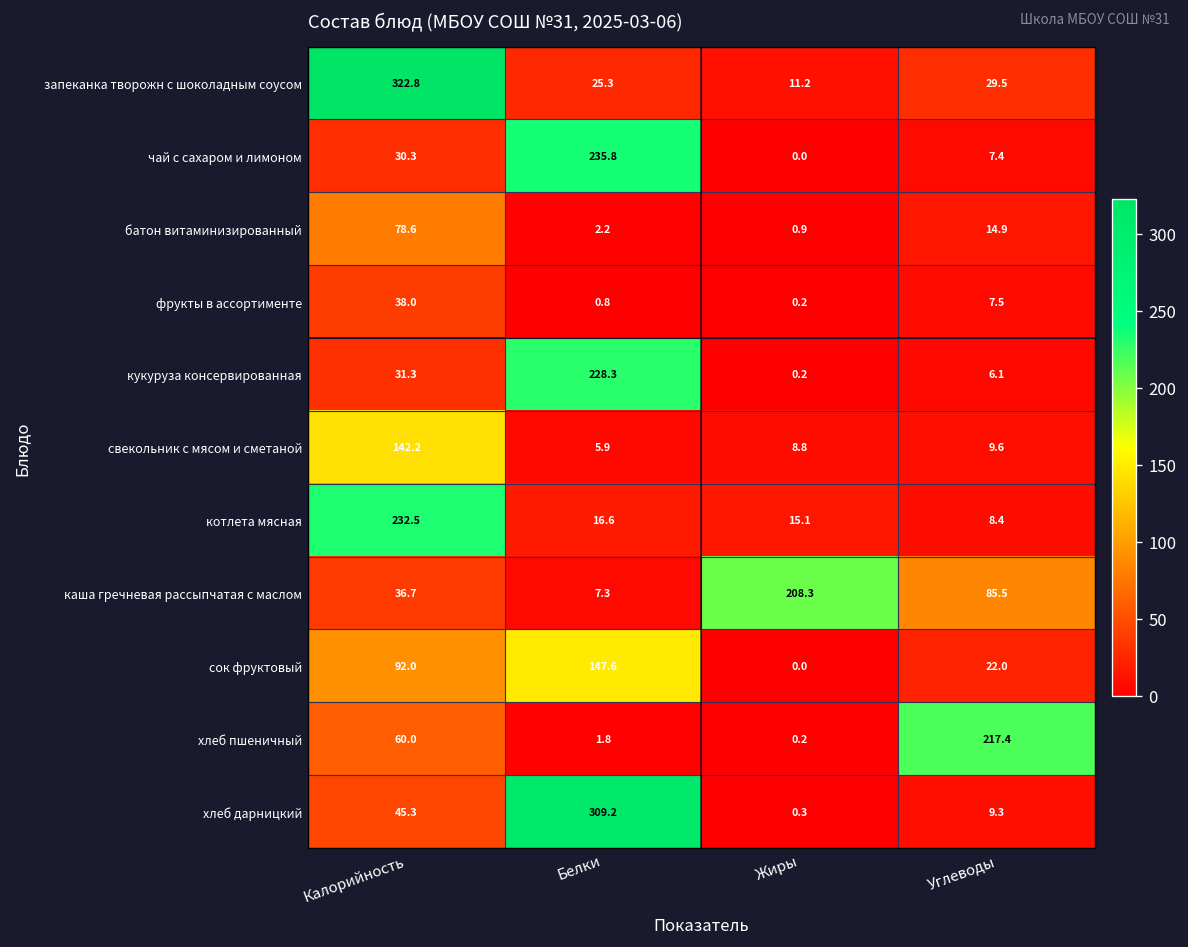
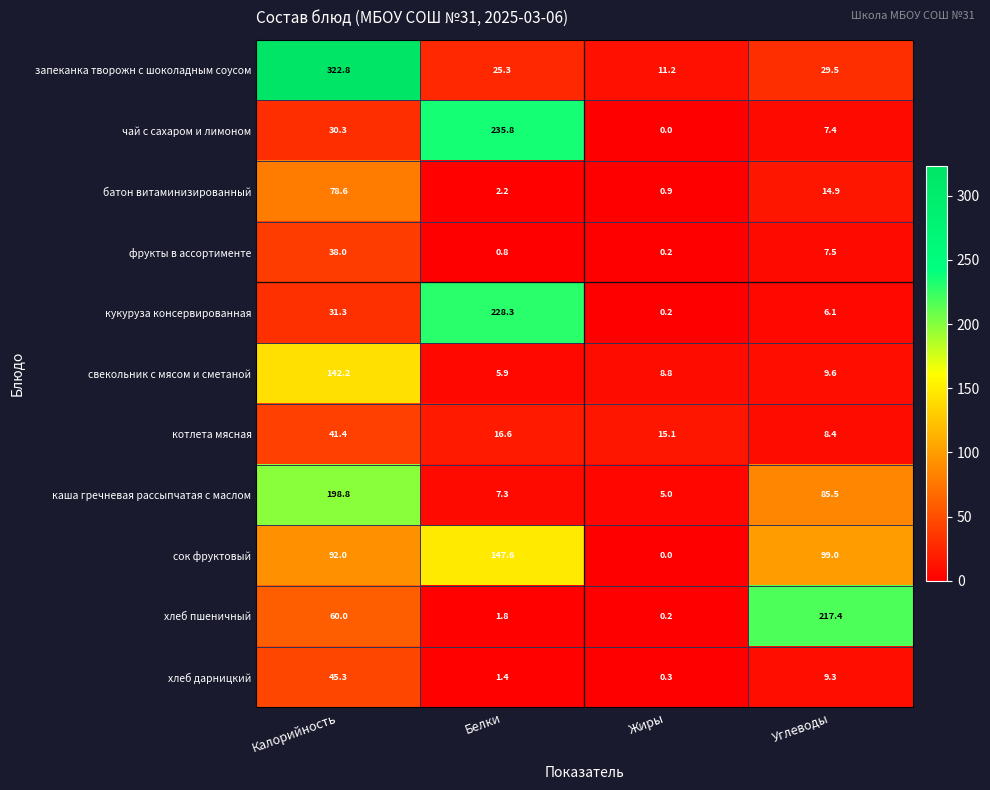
котлета мясная, Калорийность: 232.5 -> 41.4
каша гречневая рассыпчатая с маслом, Калорийность: 36.7 -> 198.8
каша гречневая рассыпчатая с маслом, Жиры: 208.3 -> 5.0
сок фруктовый, Углеводы: 22.0 -> 99.0
хлеб дарницкий, Белки: 309.2 -> 1.4
